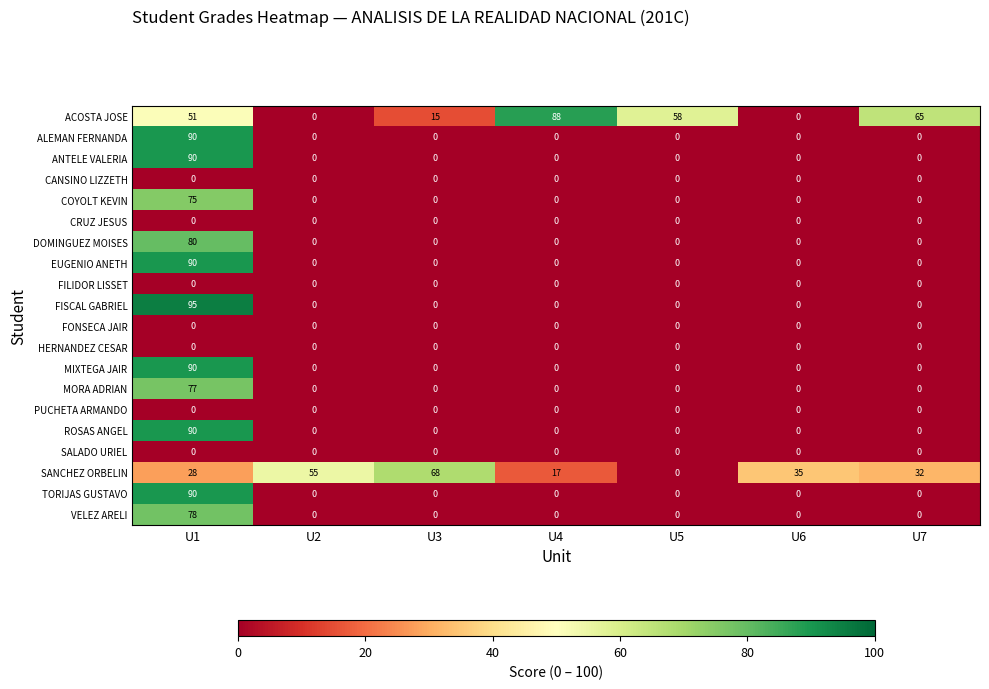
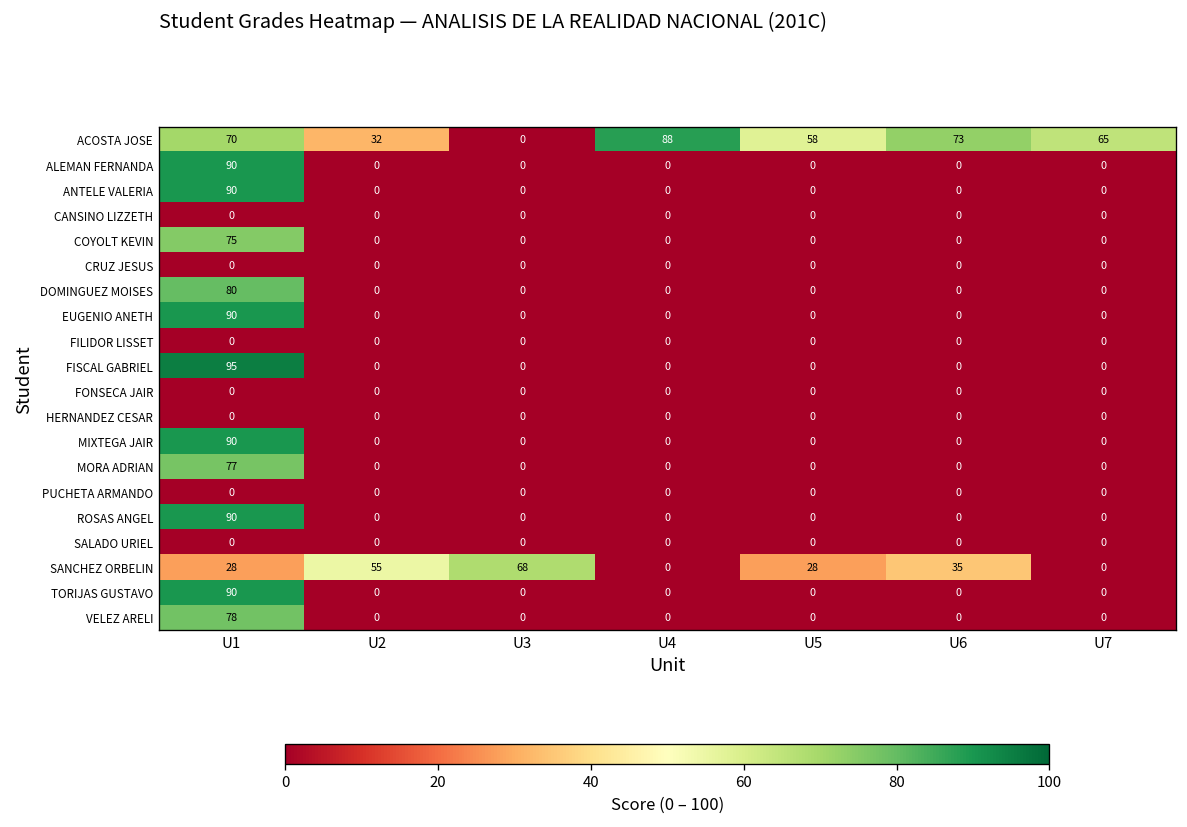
ACOSTA JOSE, U1: 51 -> 70
ACOSTA JOSE, U2: 0 -> 32
ACOSTA JOSE, U3: 15 -> 0
ACOSTA JOSE, U6: 0 -> 73
SANCHEZ ORBELIN, U4: 17 -> 0
SANCHEZ ORBELIN, U5: 0 -> 28
SANCHEZ ORBELIN, U7: 32 -> 0
